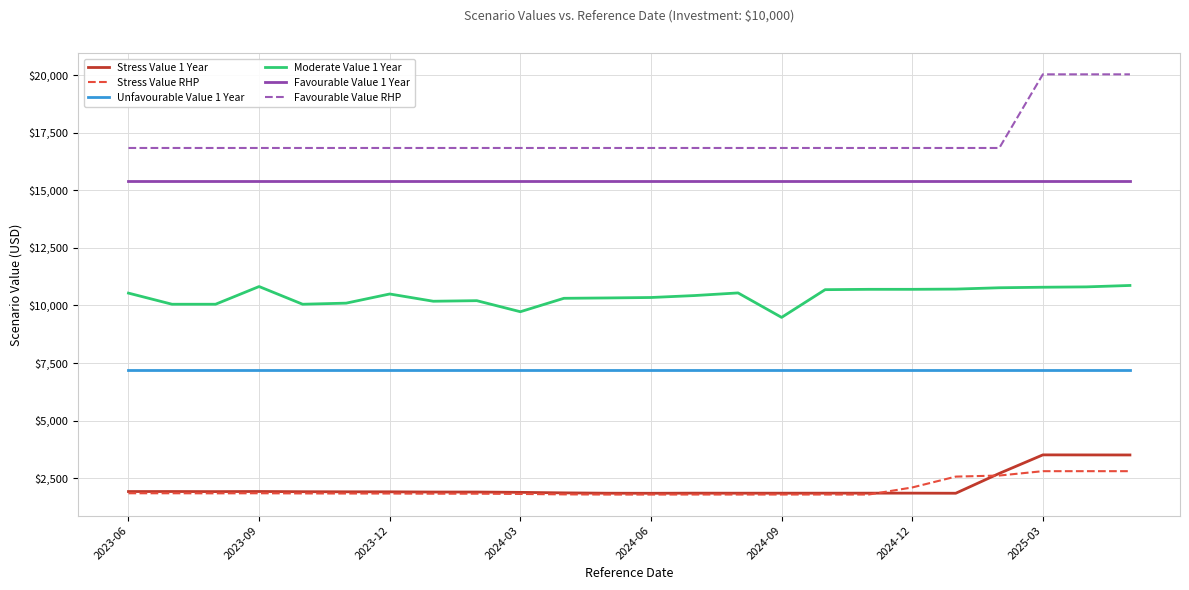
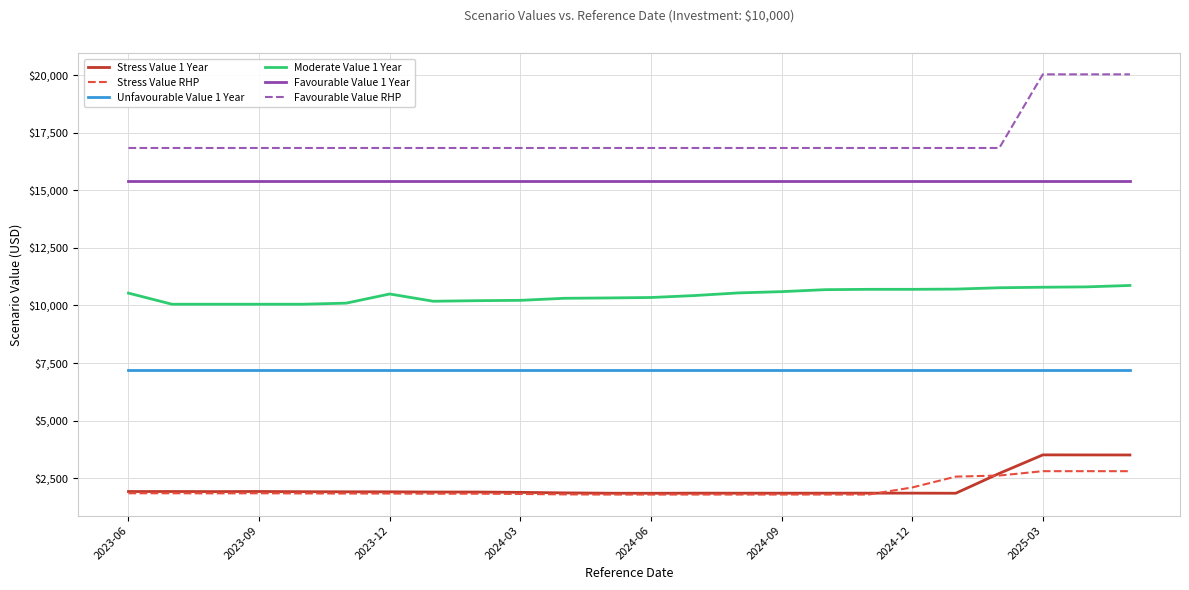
Moderate Value 1 Year, 2023-09: $10,800 -> $10,100
Moderate Value 1 Year, 2024-03: $9,700 -> $10,200
Moderate Value 1 Year, 2024-09: $9,500 -> $10,600
